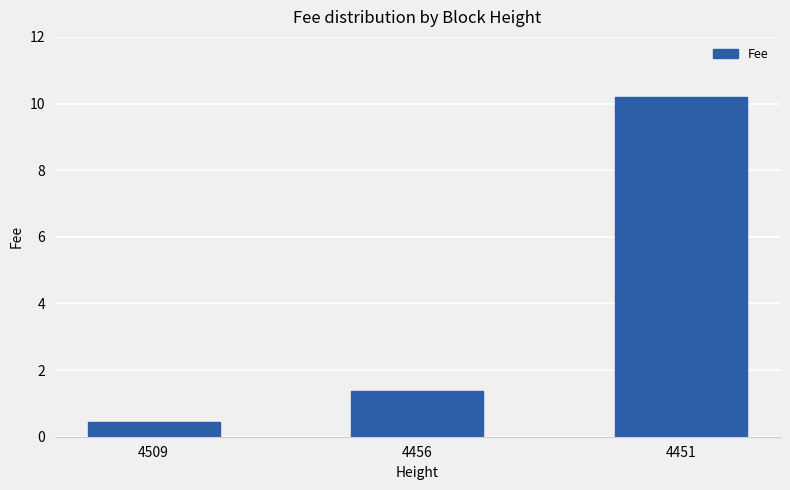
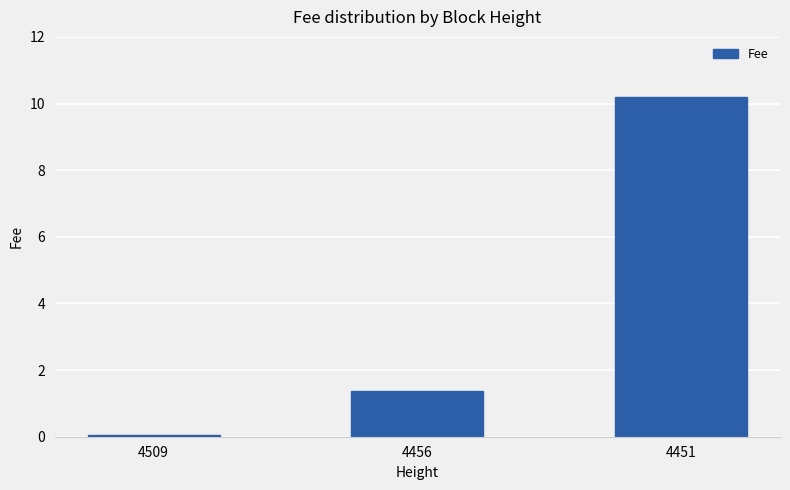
4509: 0.5 -> 0.1
